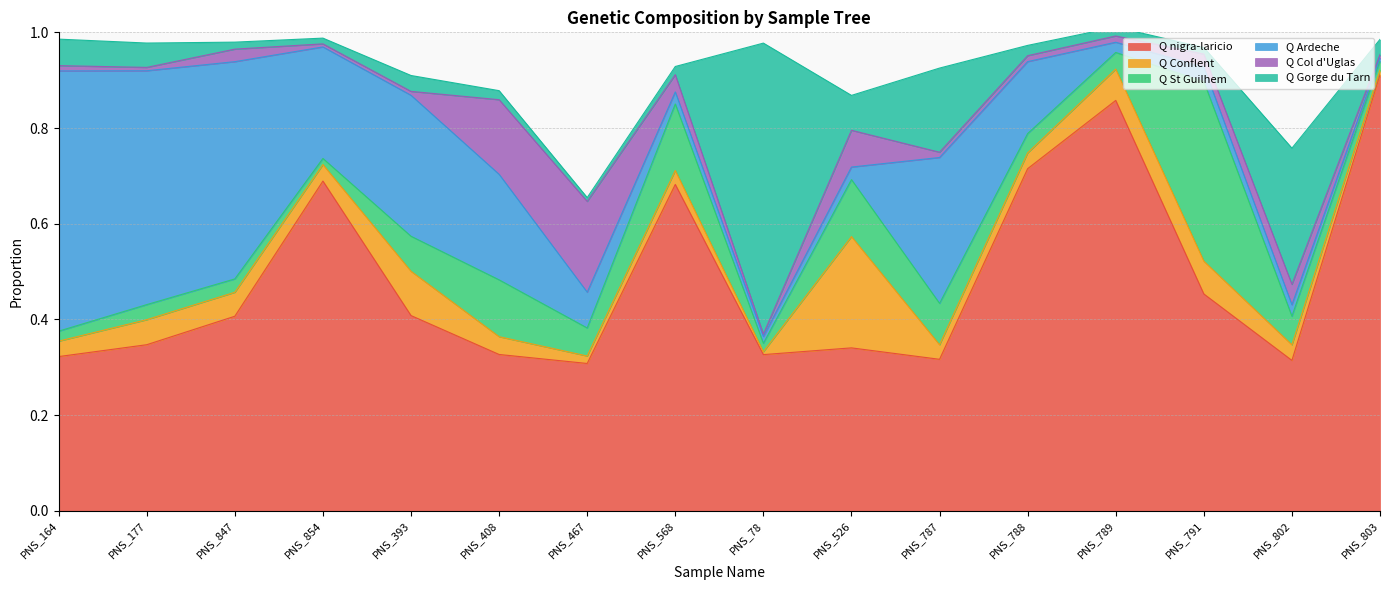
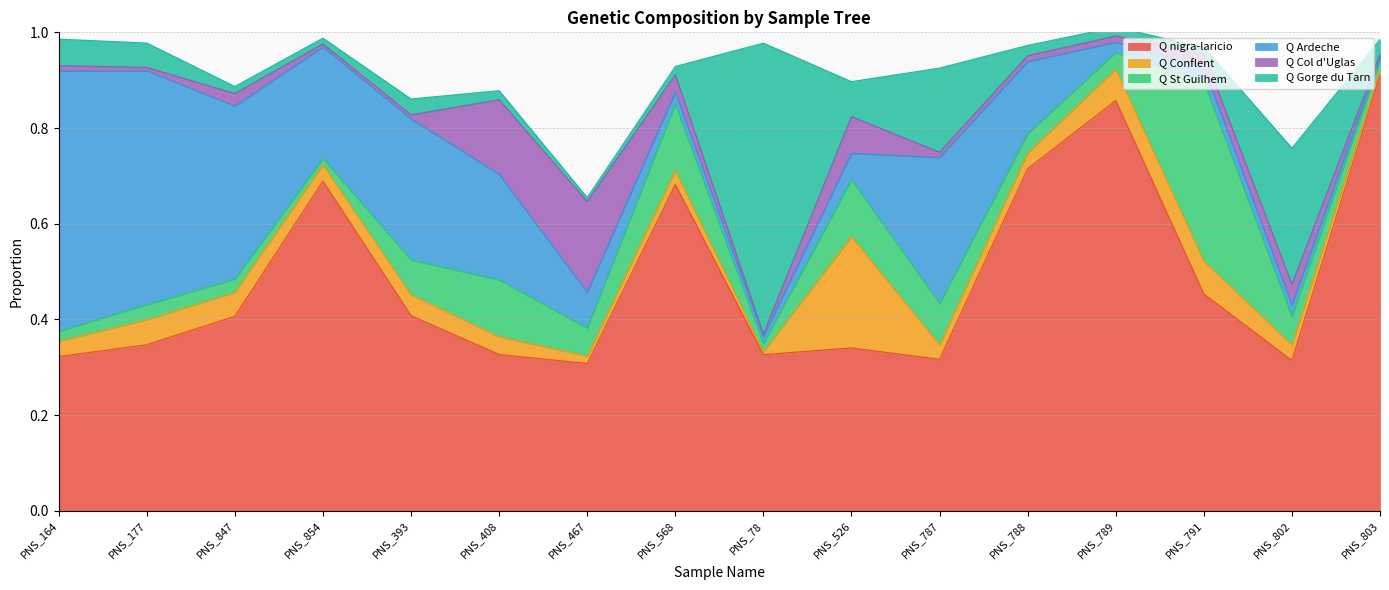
Q Ardeche, PNS_847: 0.45 -> 0.36
Q Conflent, PNS_393: 0.09 -> 0.04
Q Ardeche, PNS_526: 0.03 -> 0.05
